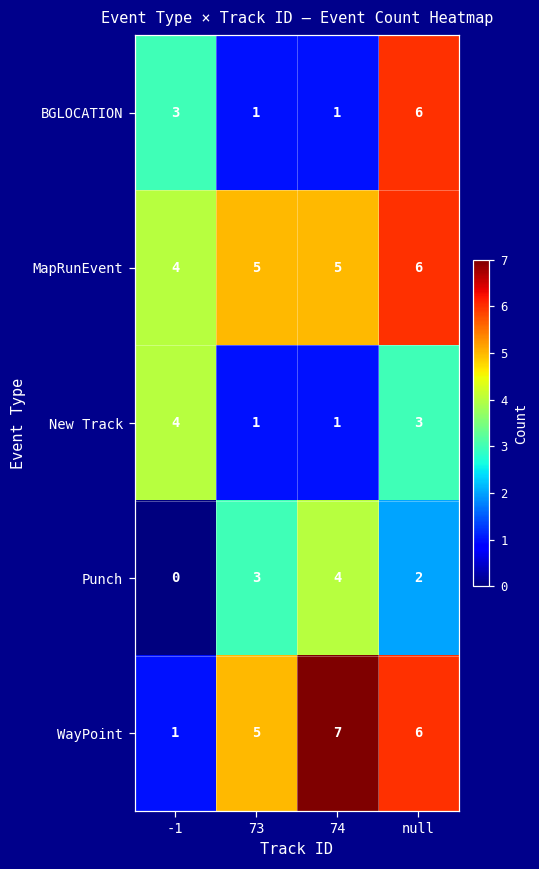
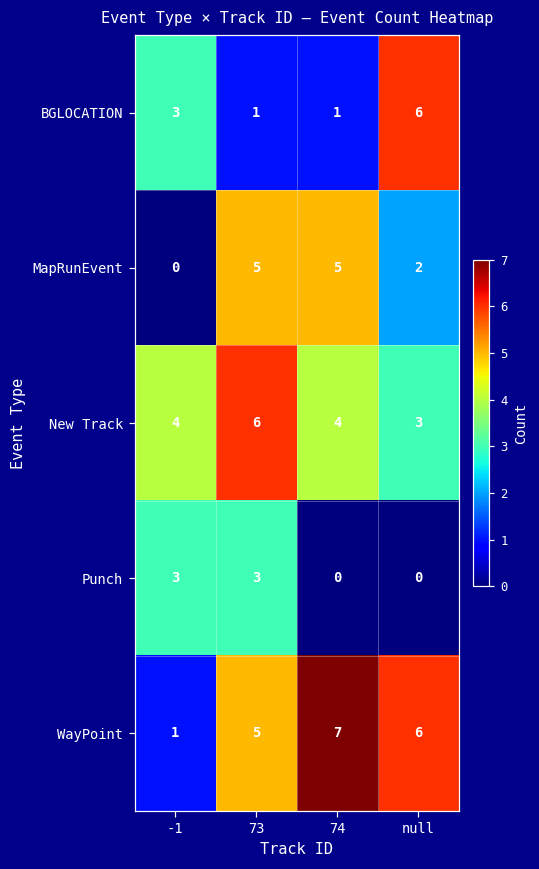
MapRunEvent, -1: 4 -> 0
MapRunEvent, null: 6 -> 2
New Track, 73: 1 -> 6
New Track, 74: 1 -> 4
Punch, -1: 0 -> 3
Punch, 74: 4 -> 0
Punch, null: 2 -> 0
